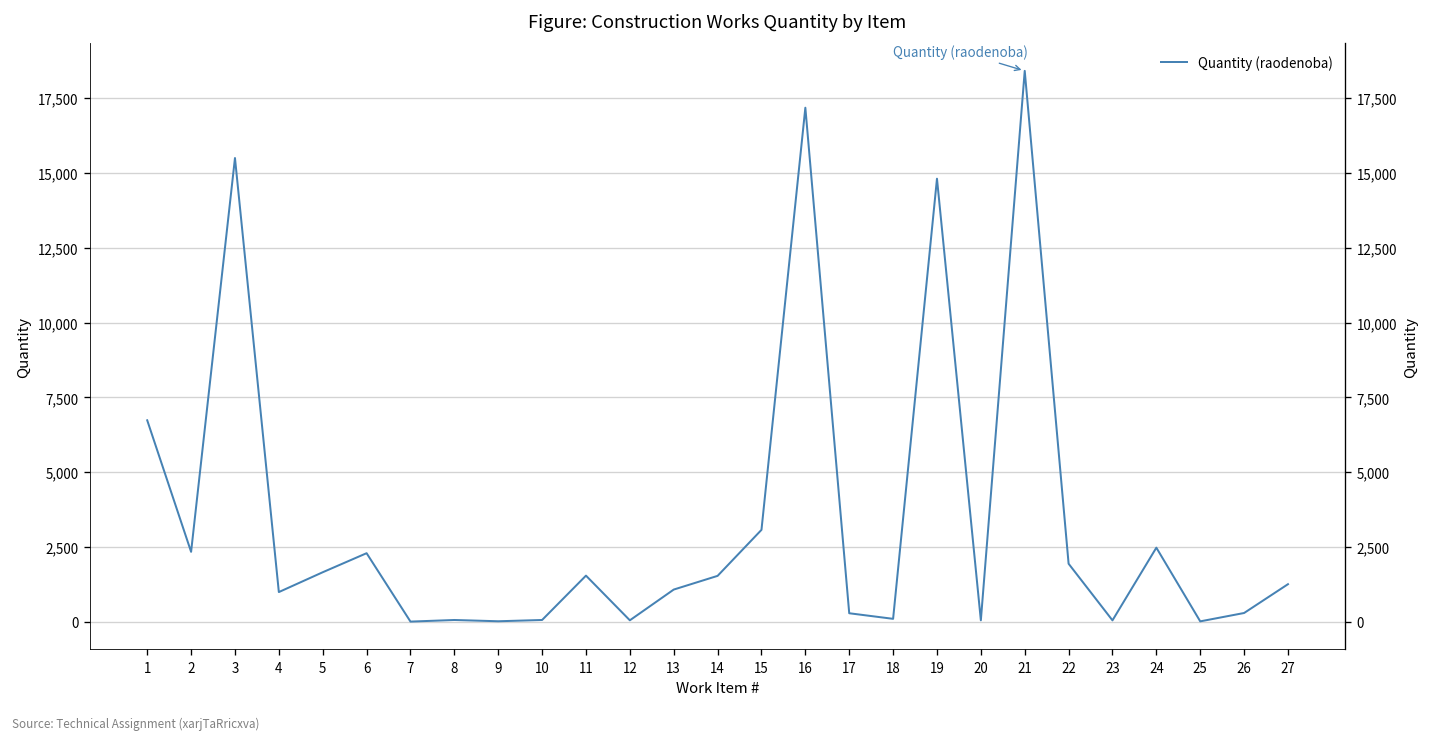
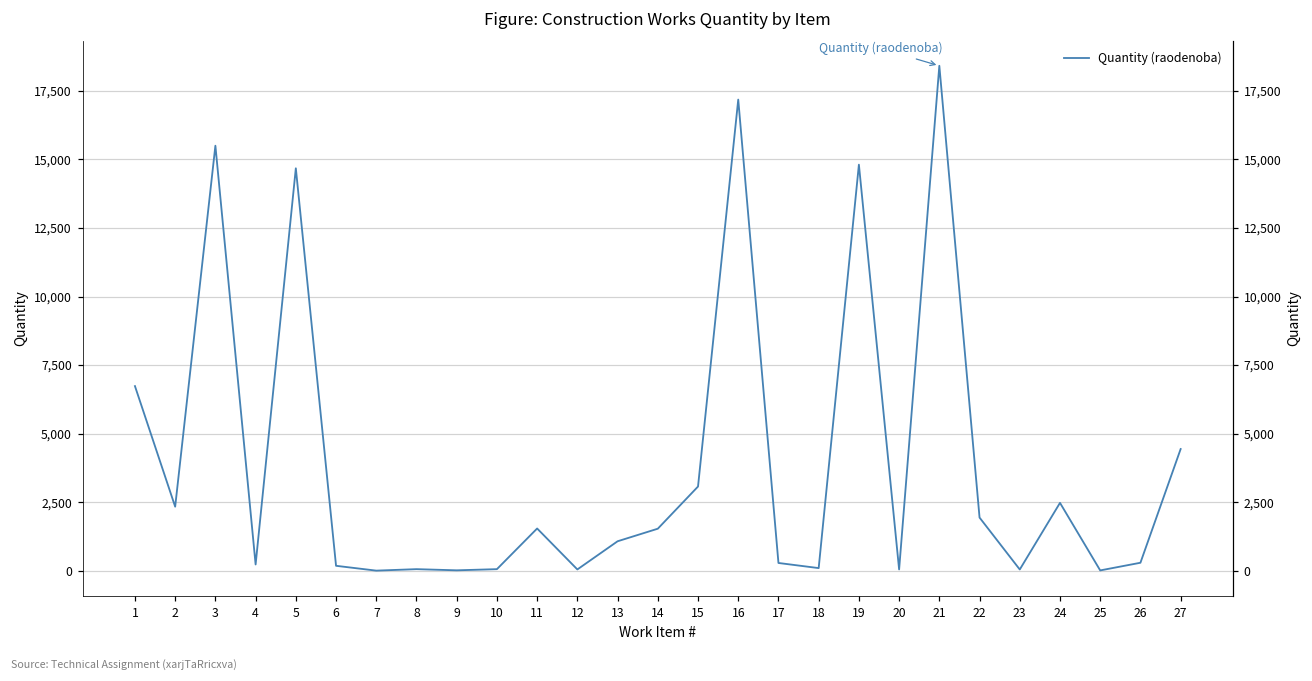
4: 1,000 -> 200
5: 1,700 -> 14,700
6: 2,300 -> 200
27: 1,300 -> 4,400
